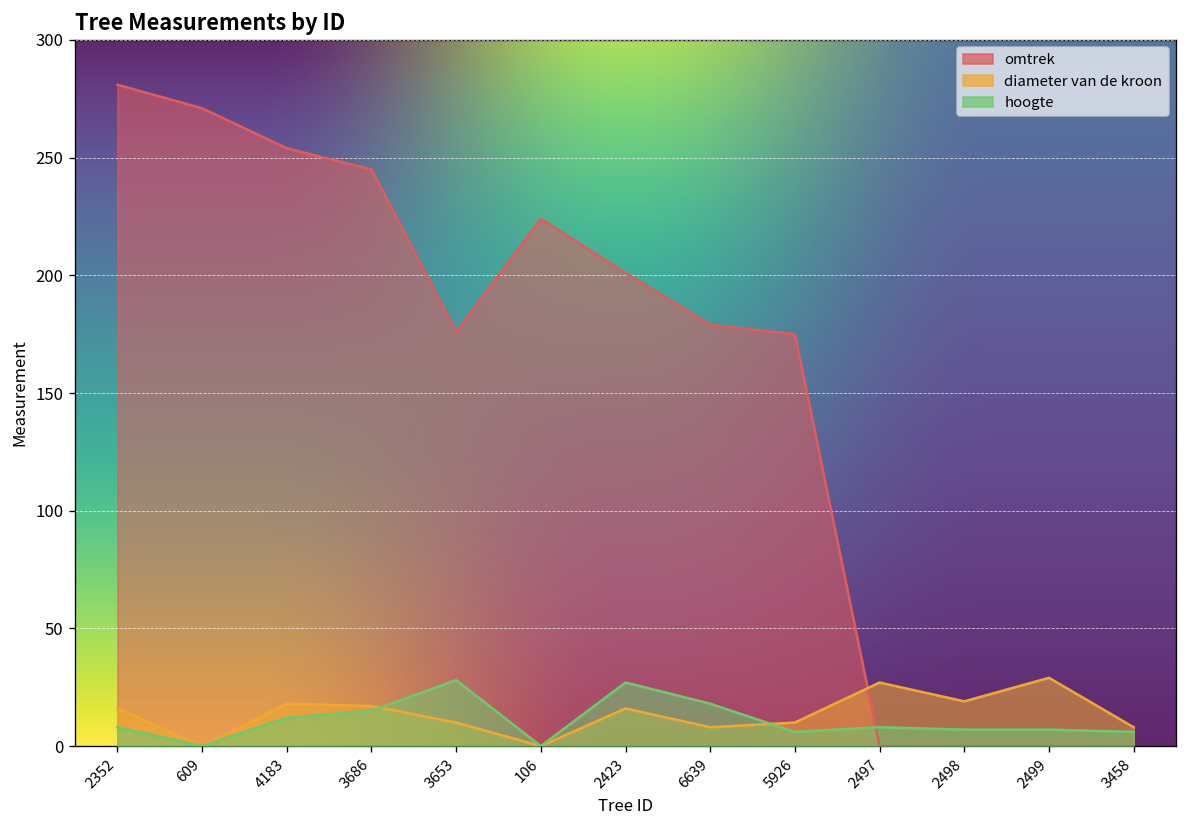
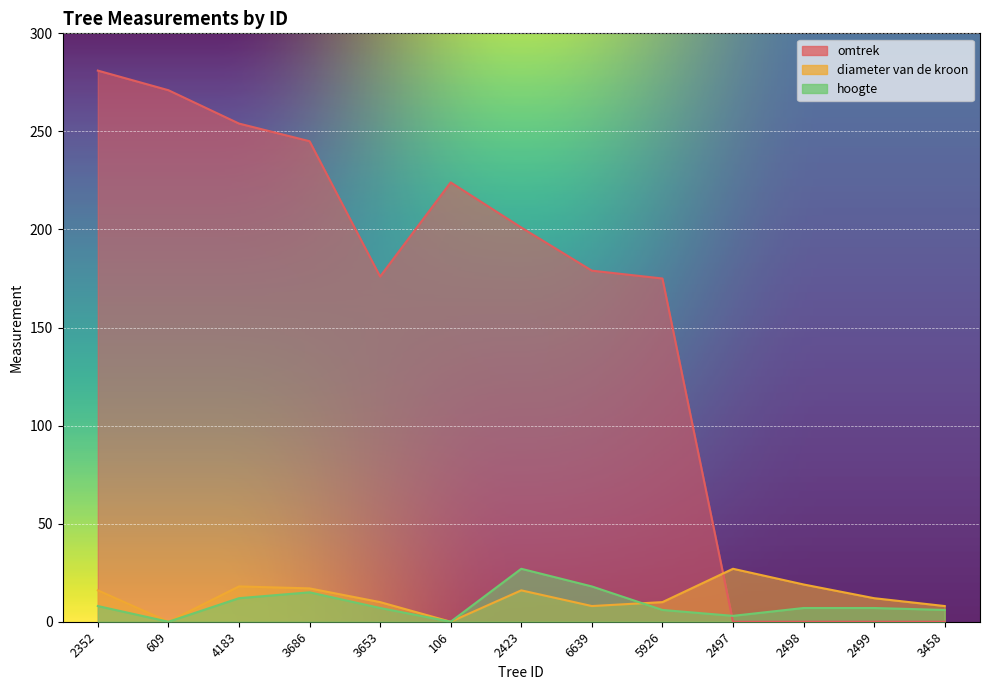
hoogte, 3653: 28 -> 7
hoogte, 2497: 8 -> 3
diameter van de kroon, 2499: 29 -> 12
